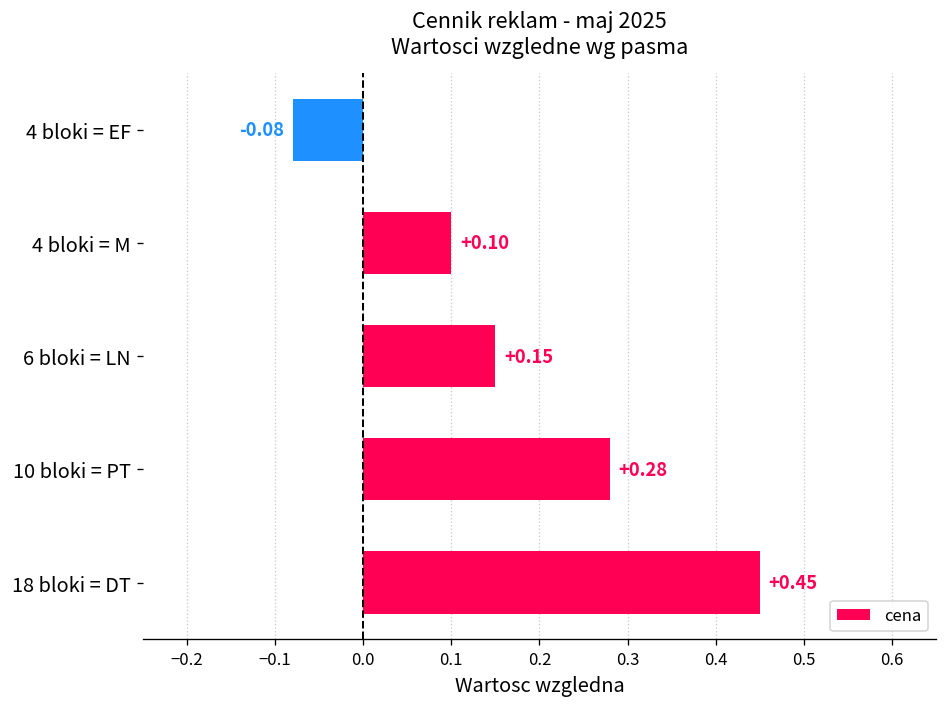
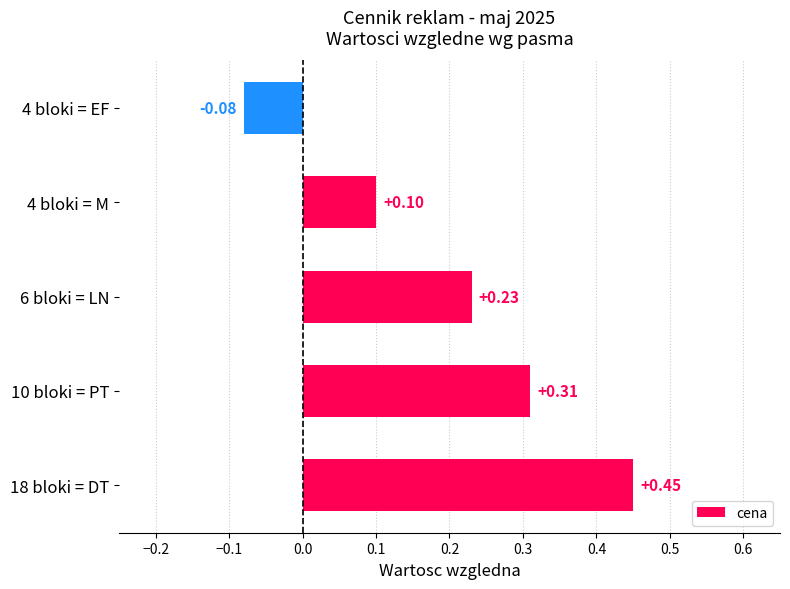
6 bloki = LN: +0.15 -> +0.23
10 bloki = PT: +0.28 -> +0.31
